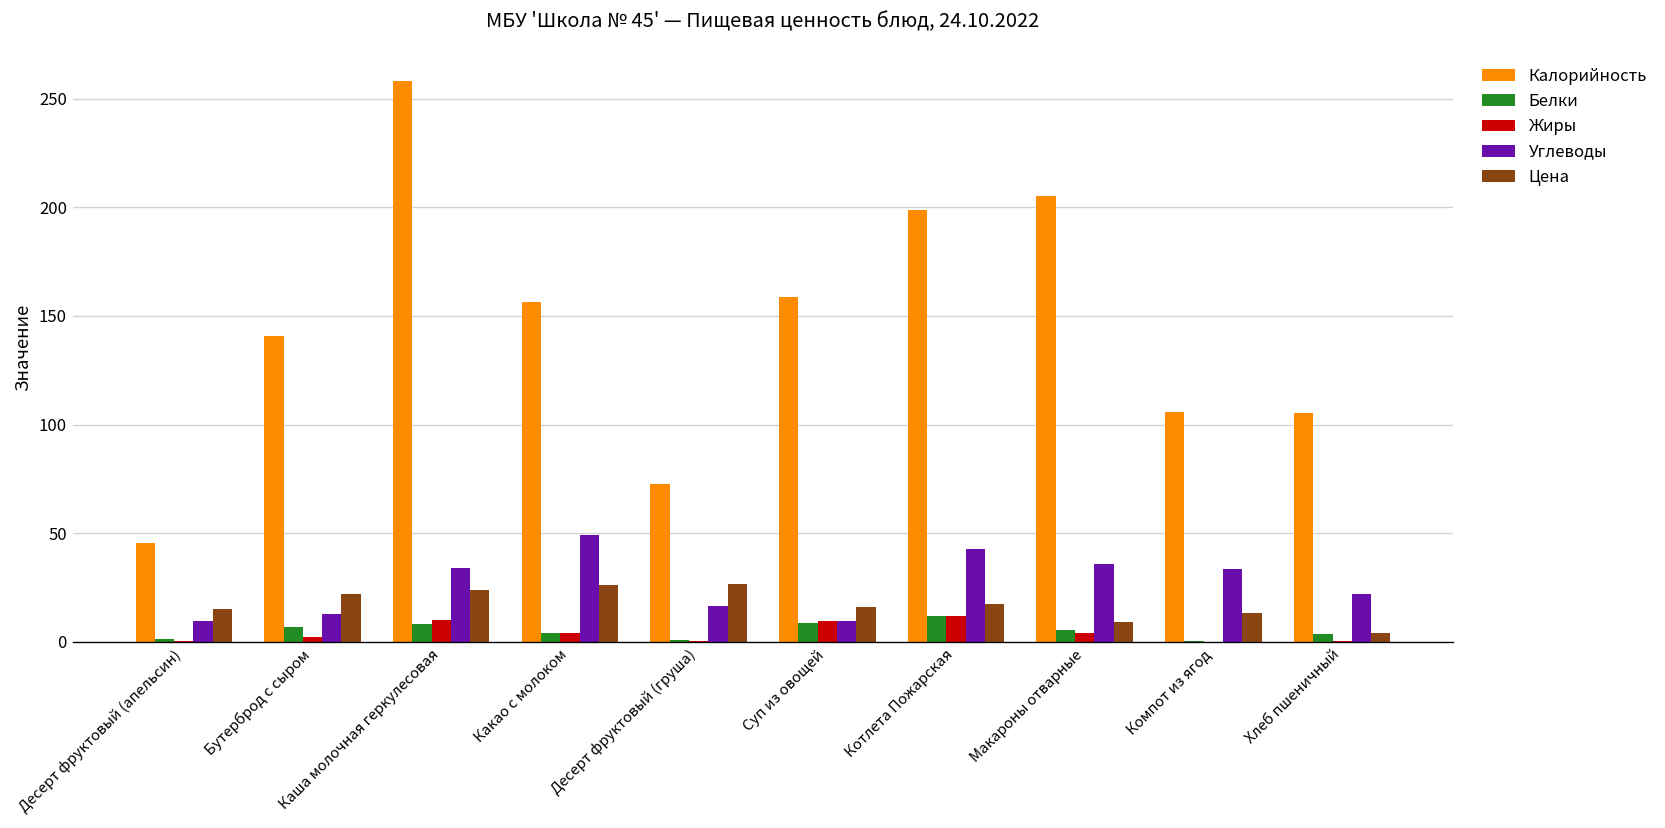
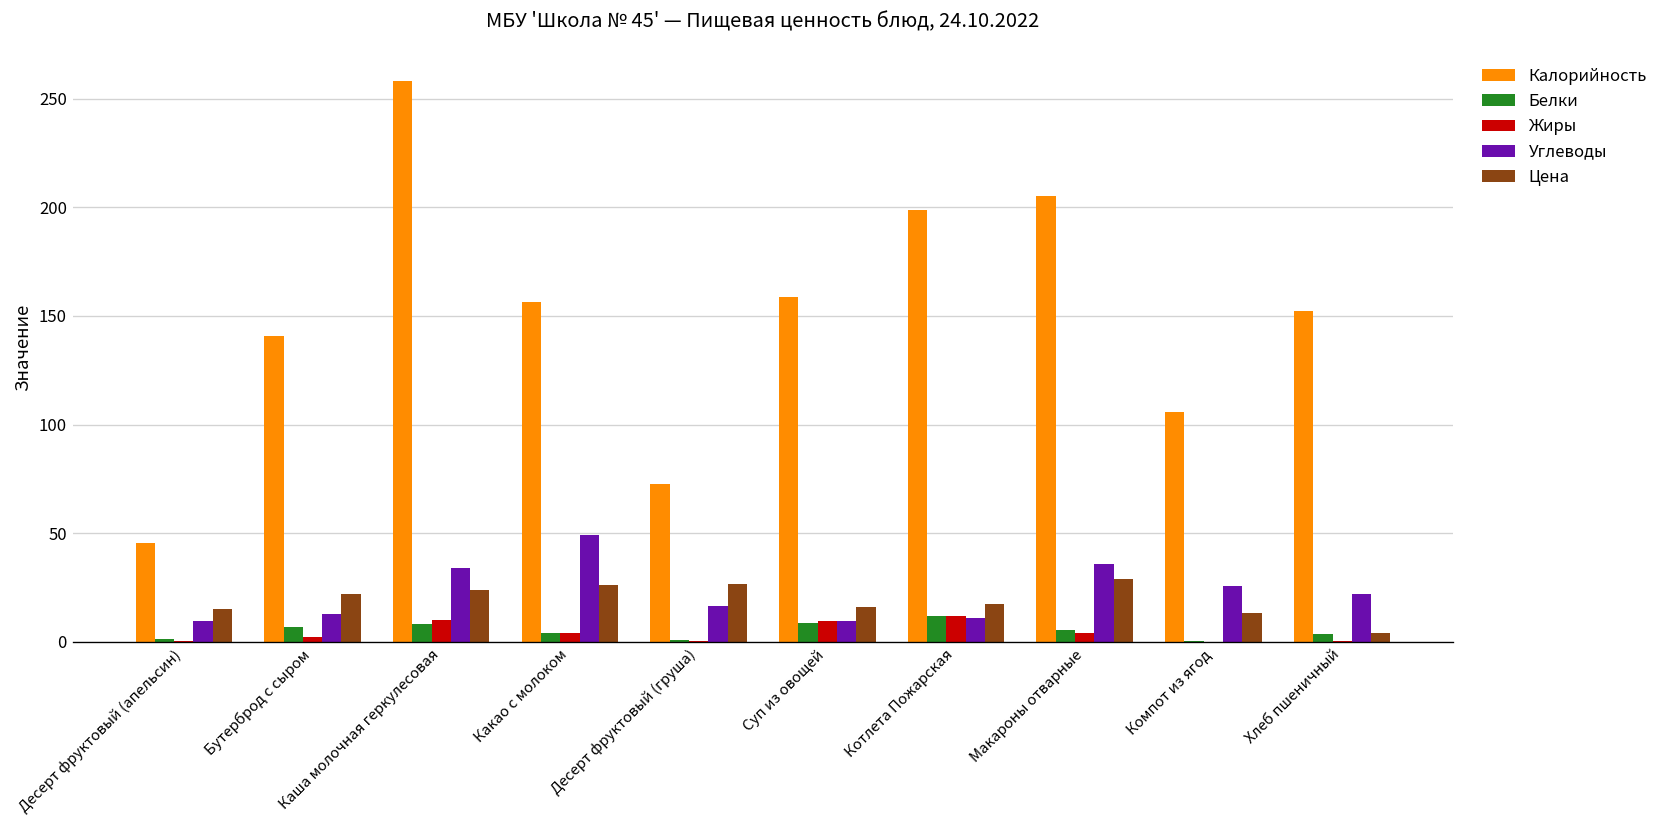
Углеводы, Котлета Пожарская: 43 -> 11
Цена, Макароны отварные: 9 -> 29
Углеводы, Компот из ягод: 34 -> 26
Калорийность, Хлеб пшеничный: 105 -> 152
